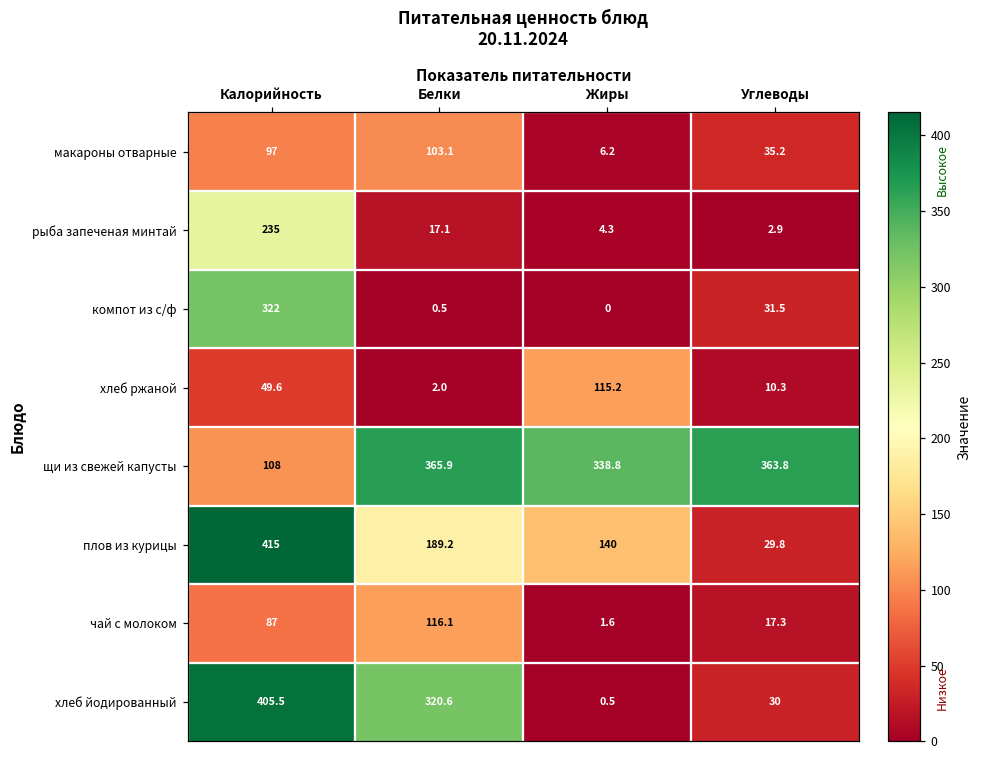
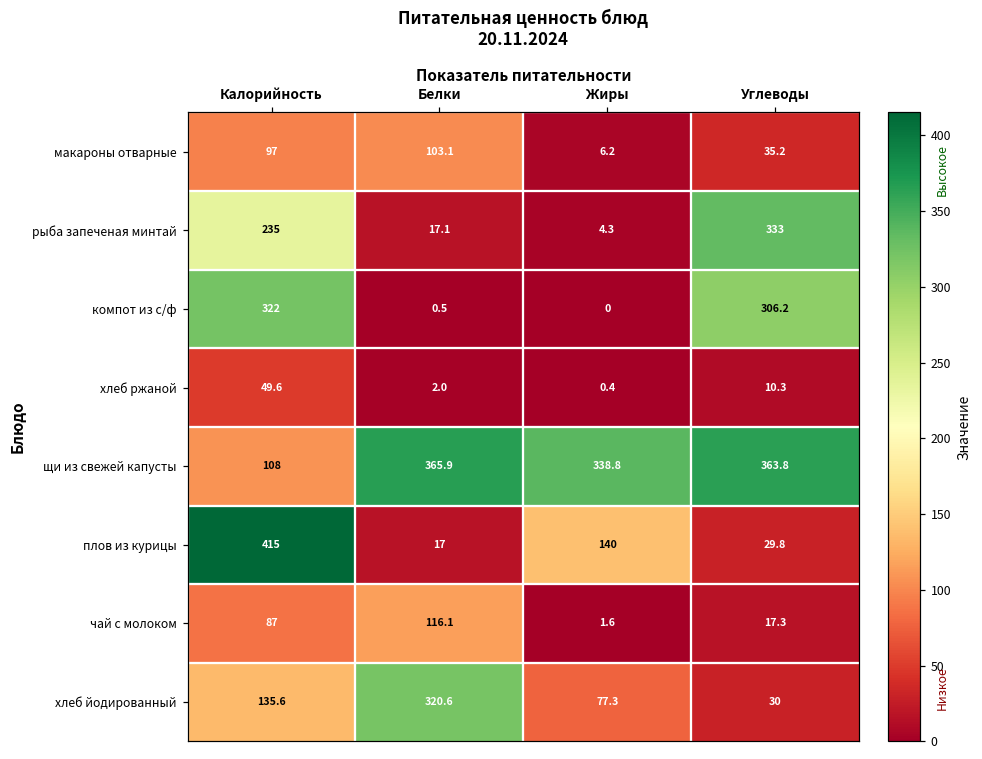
рыба запеченая минтай, Углеводы: 2.9 -> 333
компот из с/ф, Углеводы: 31.5 -> 306.2
хлеб ржаной, Жиры: 115.2 -> 0.4
плов из курицы, Белки: 189.2 -> 17
хлеб йодированный, Калорийность: 405.5 -> 135.6
хлеб йодированный, Жиры: 0.5 -> 77.3
